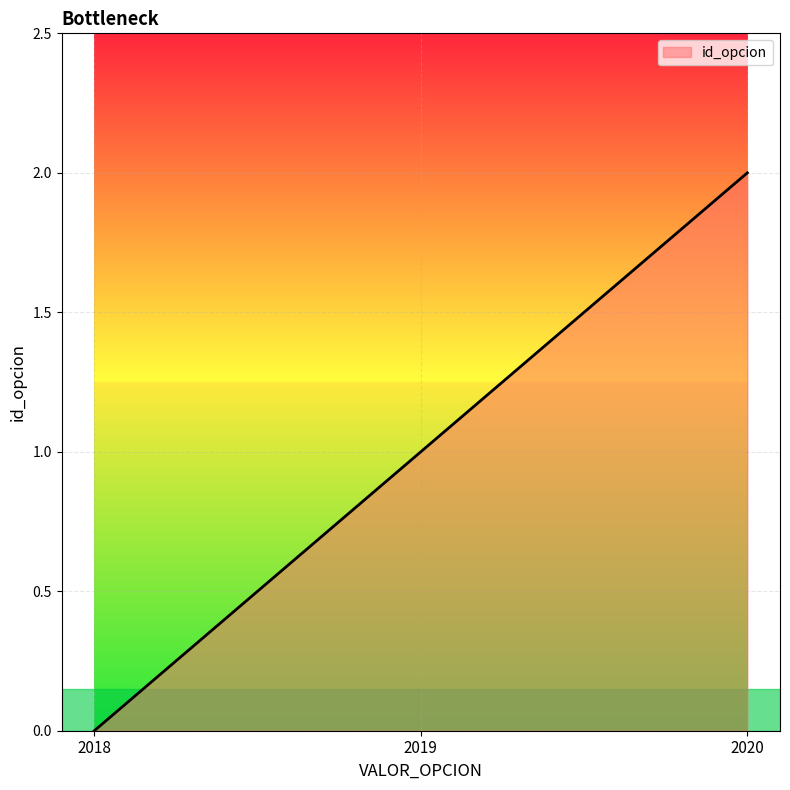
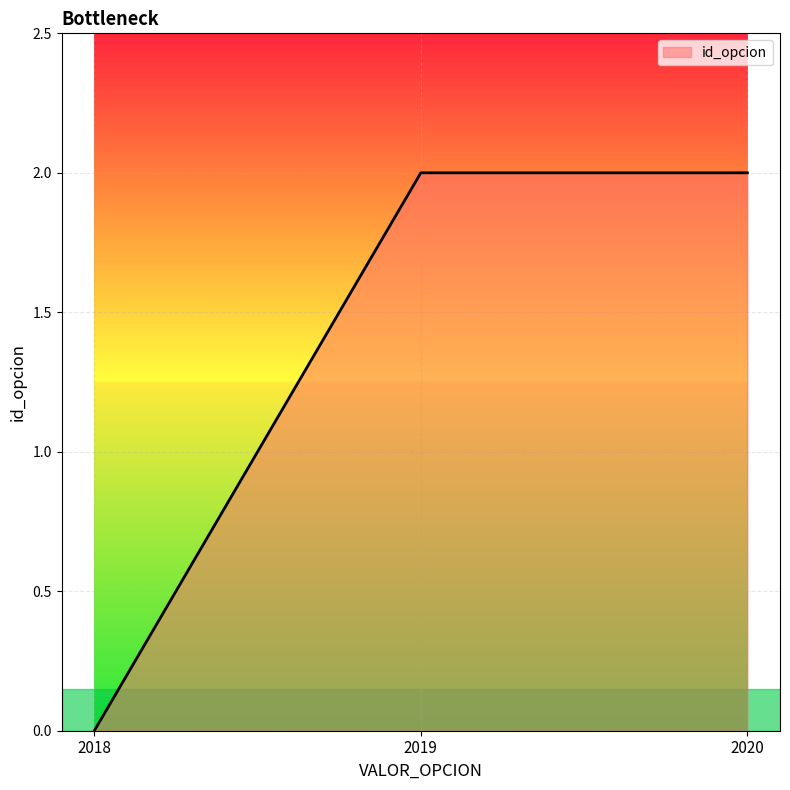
2019: 1 -> 2
